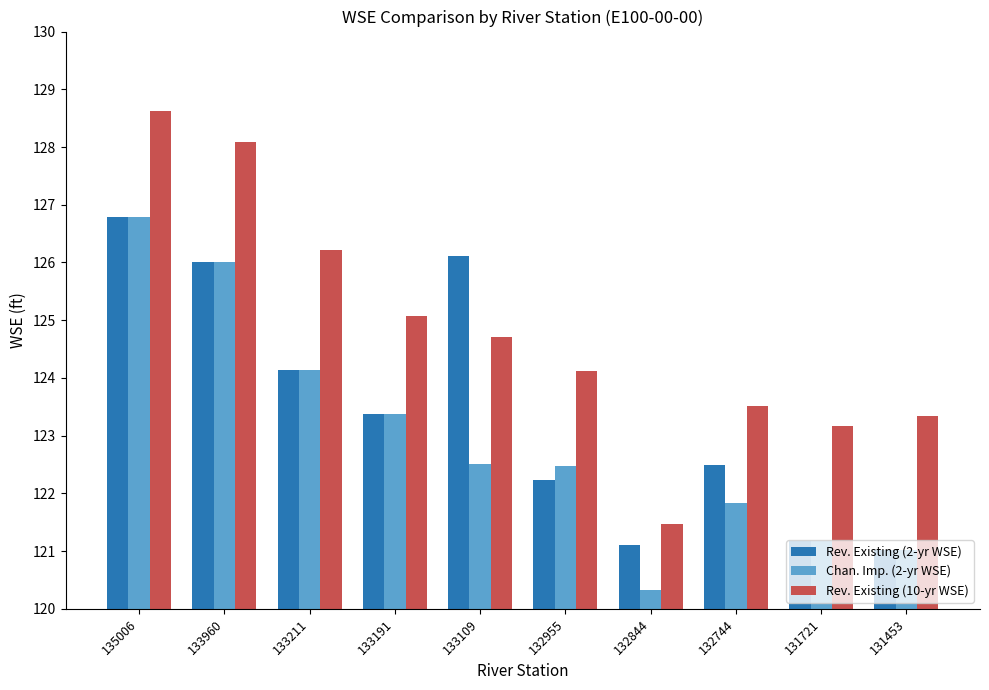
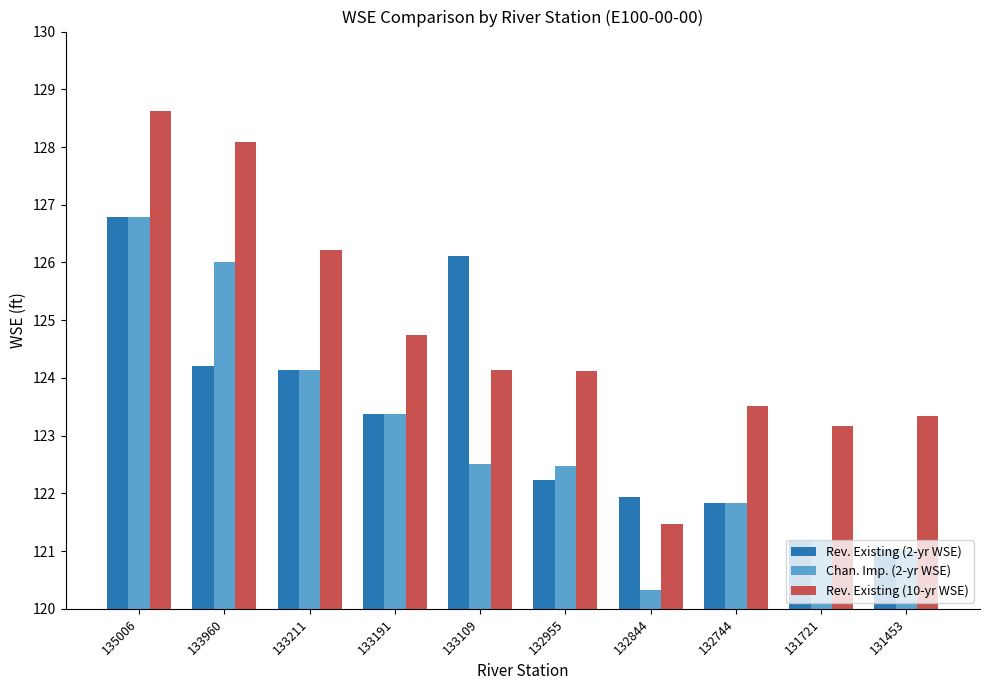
Rev. Existing (2-yr WSE), 133960: 126.0 -> 124.2
Rev. Existing (10-yr WSE), 133191: 125.1 -> 124.7
Rev. Existing (10-yr WSE), 133109: 124.7 -> 124.1
Rev. Existing (2-yr WSE), 132844: 121.1 -> 121.9
Rev. Existing (2-yr WSE), 132744: 122.5 -> 121.8
